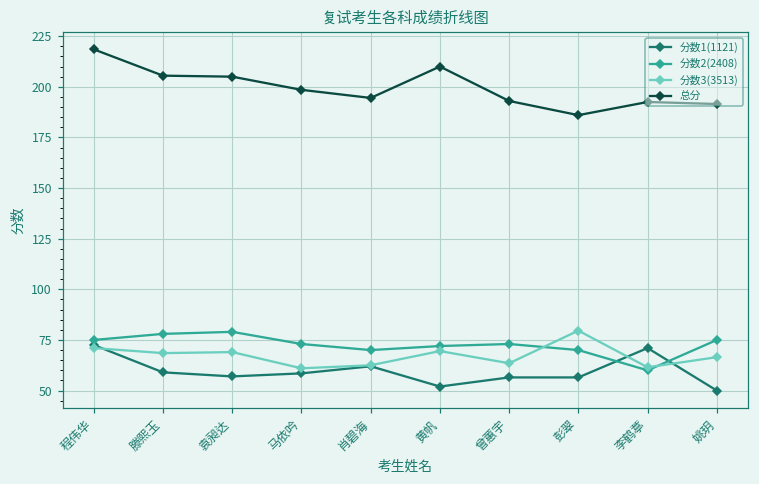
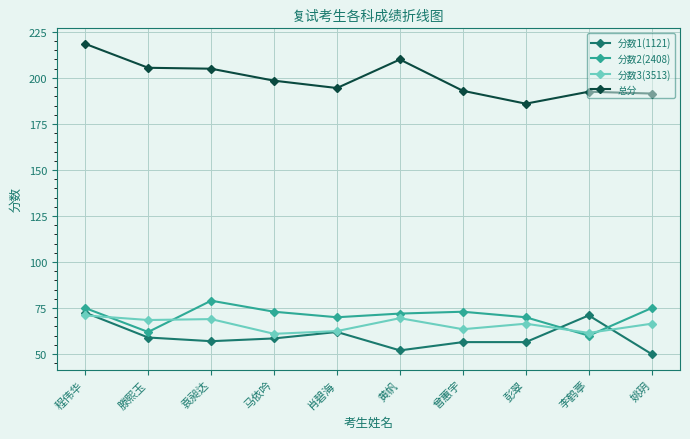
分数2(2408), 滕熙玉: 78 -> 62
分数3(3513), 彭翠: 80 -> 67
